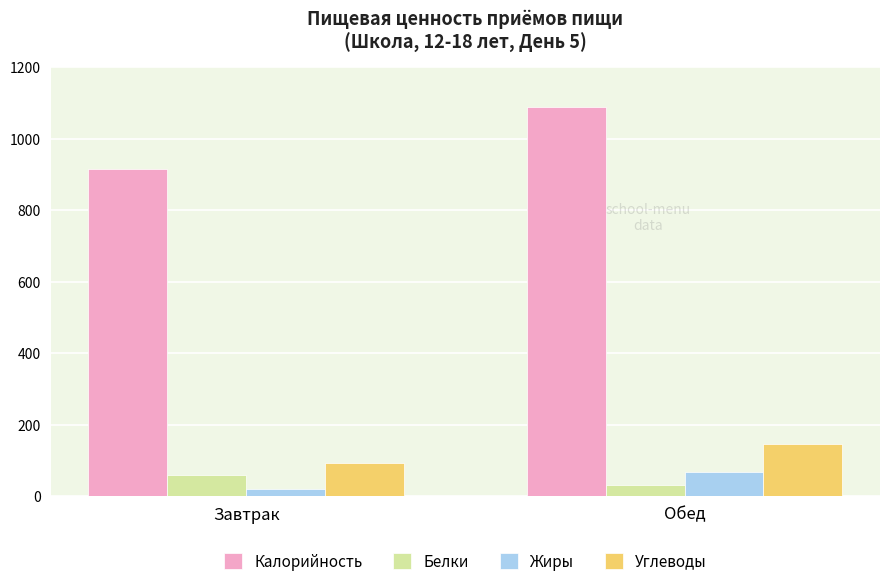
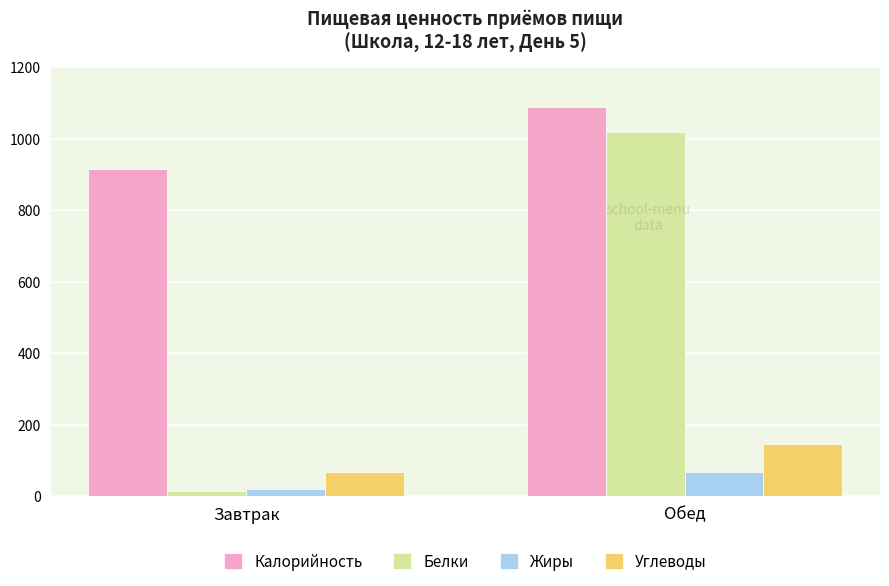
Белки, Завтрак: 60 -> 10
Углеводы, Завтрак: 90 -> 70
Белки, Обед: 30 -> 1020
